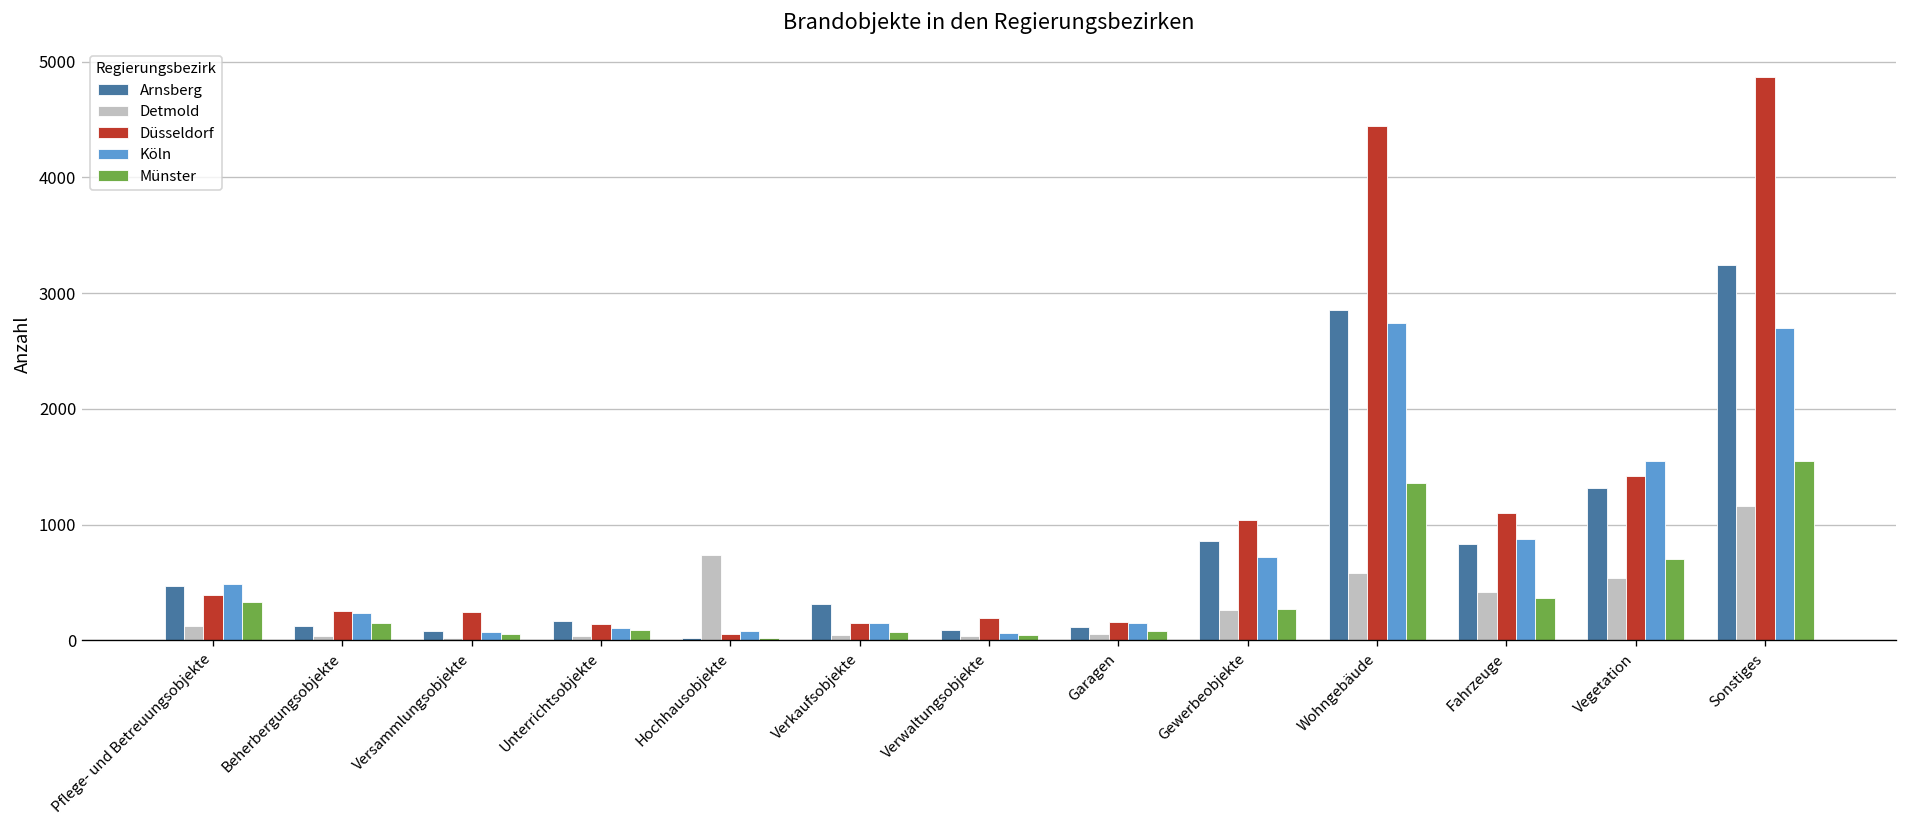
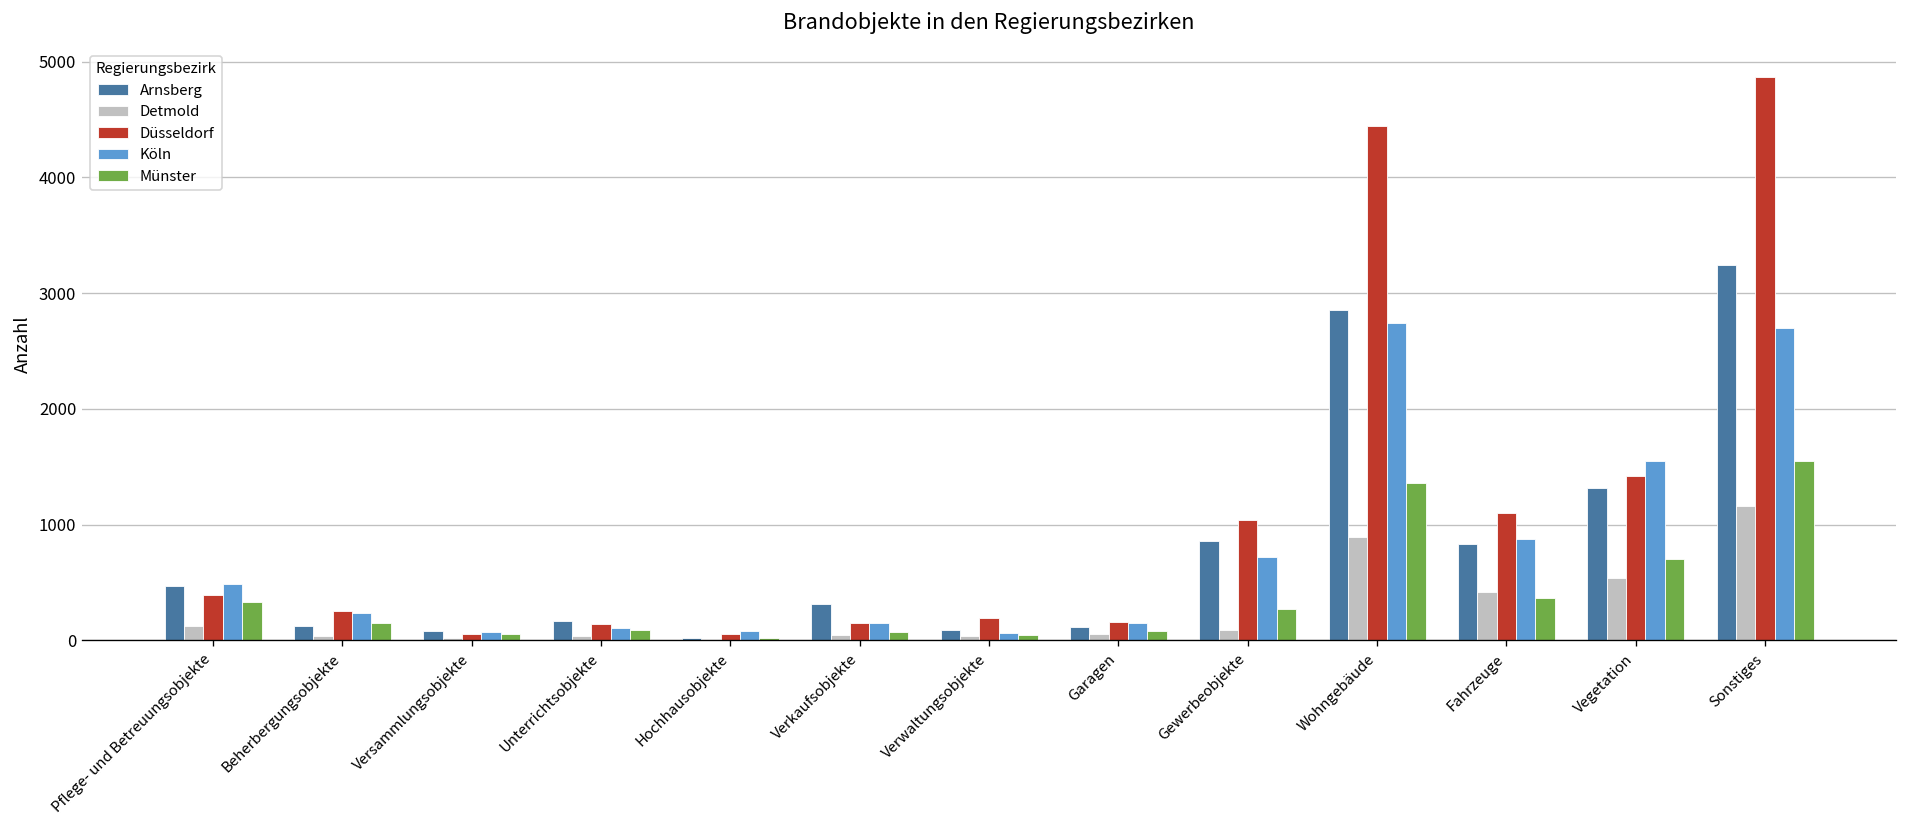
Düsseldorf, Versammlungsobjekte: 200 -> 100
Detmold, Hochhausobjekte: 700 -> 0
Detmold, Gewerbeobjekte: 300 -> 100
Detmold, Wohngebäude: 600 -> 900
